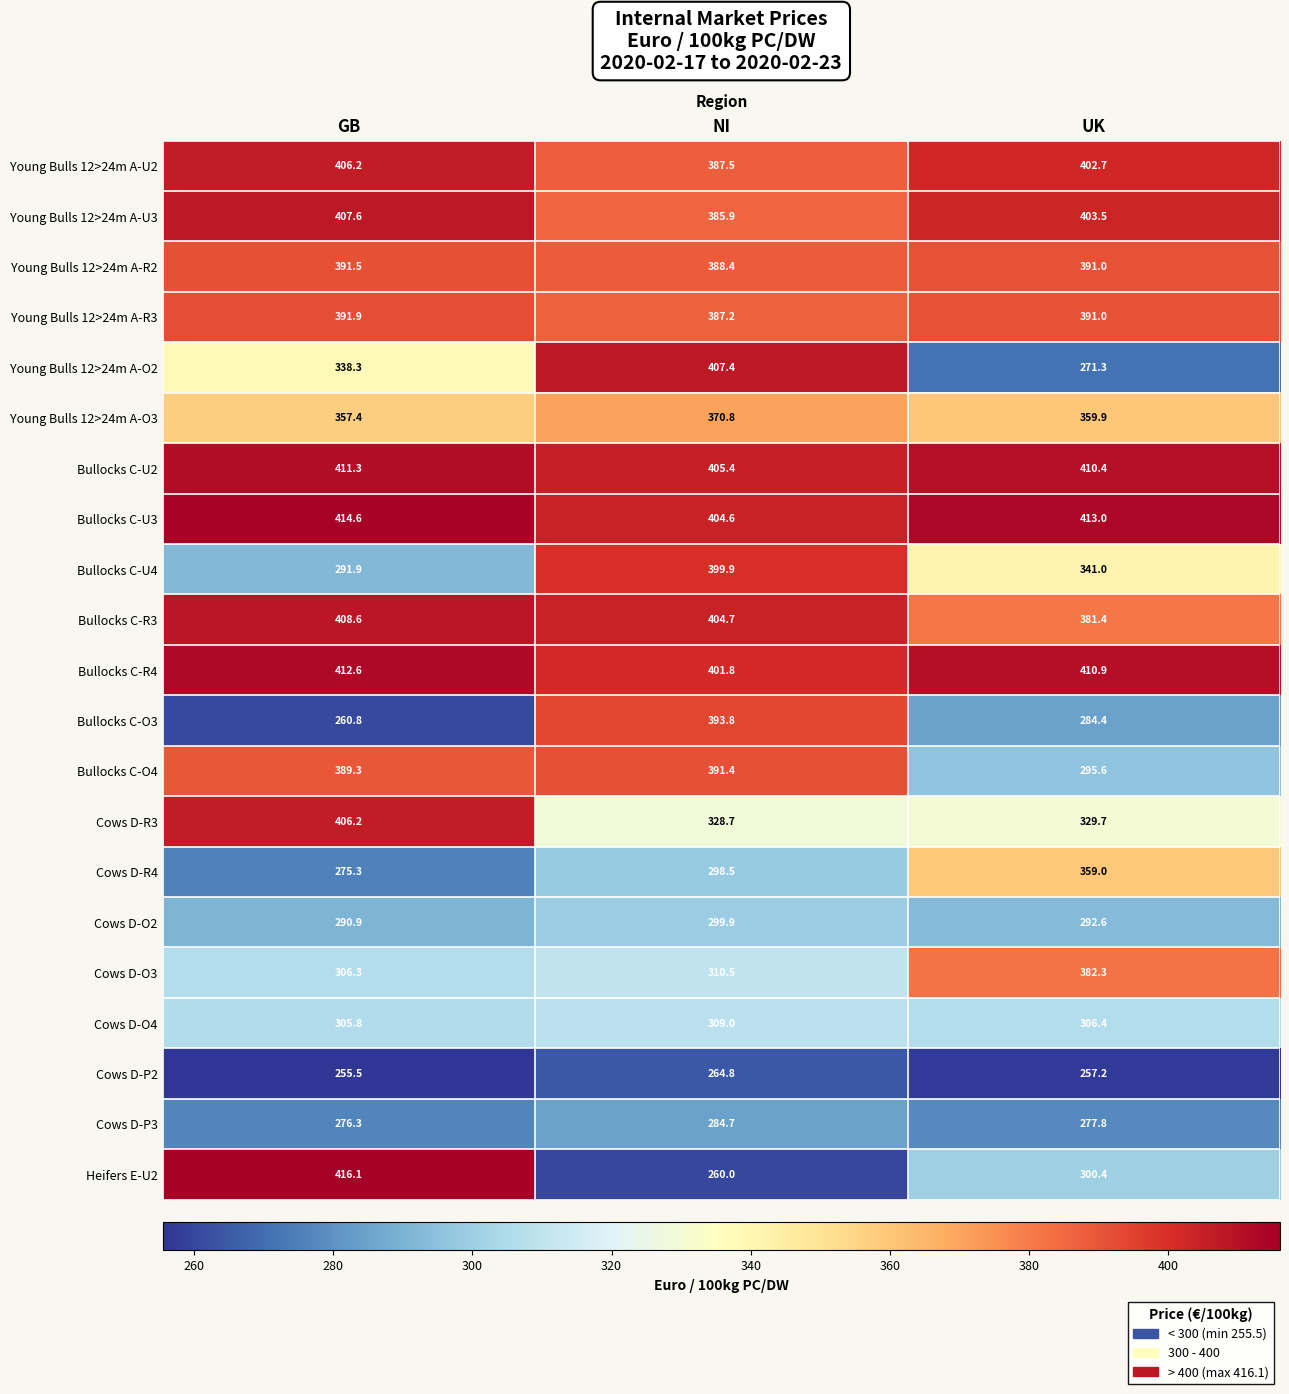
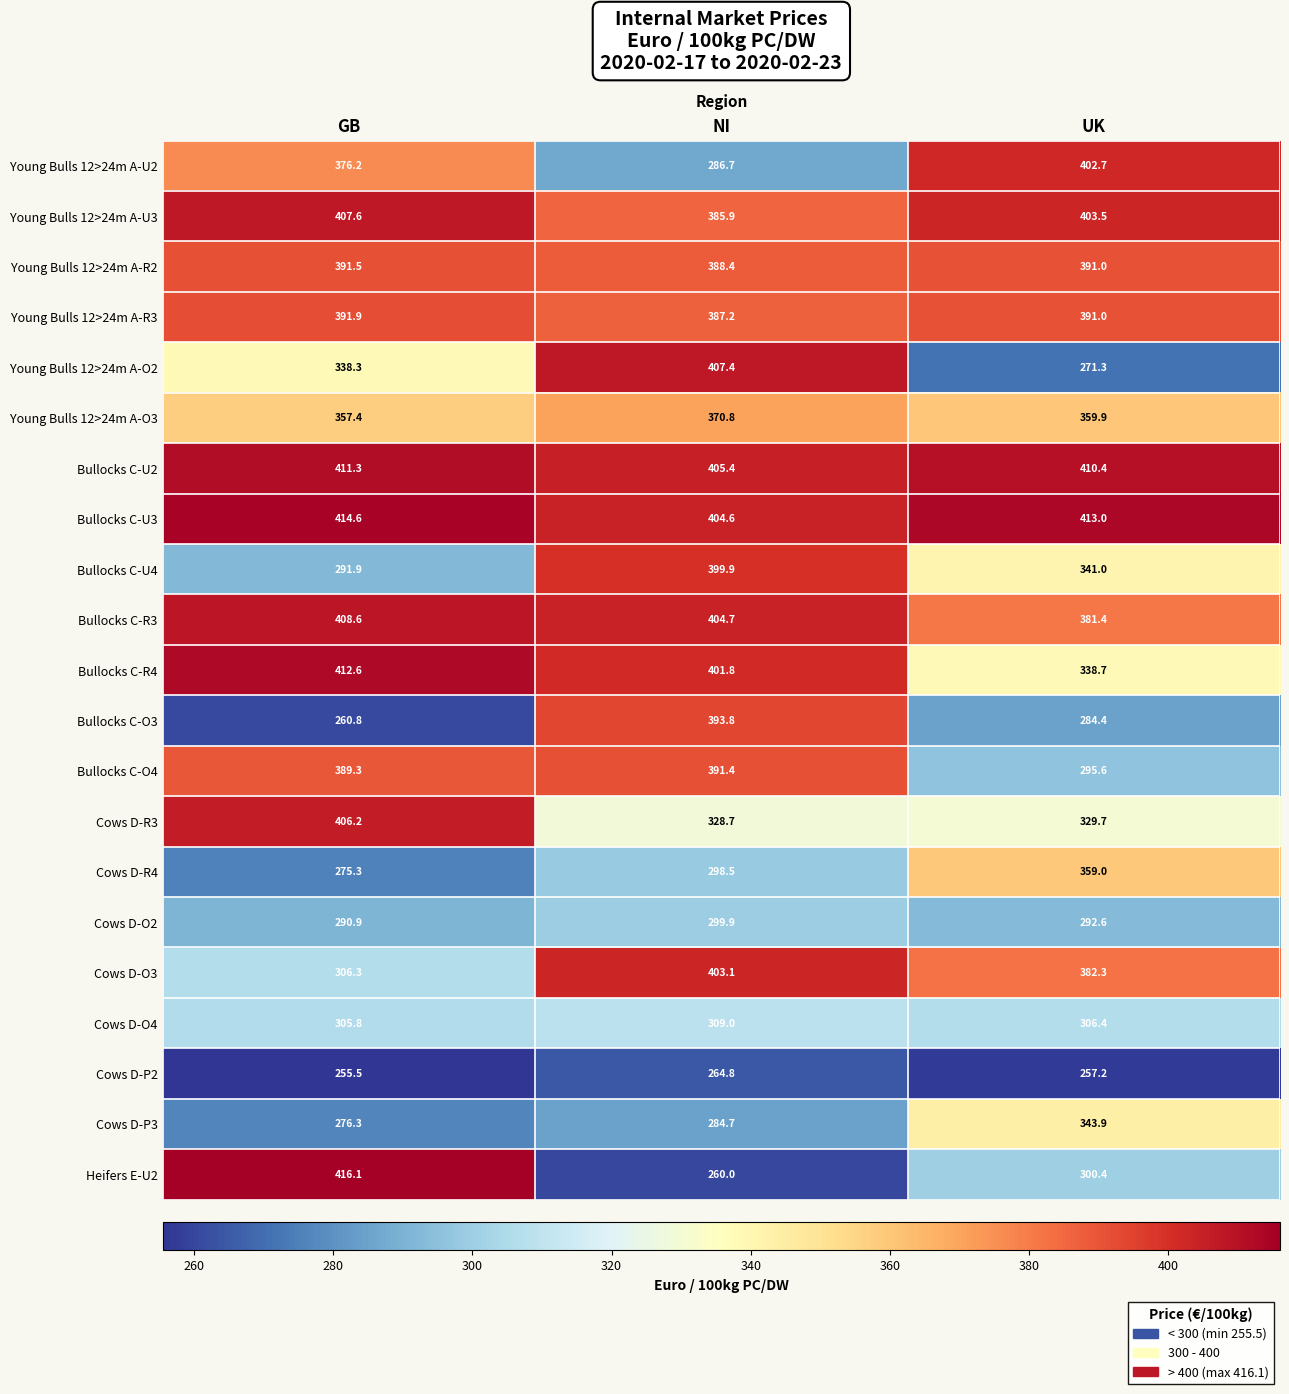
Young Bulls 12>24m A-U2, GB: 406.2 -> 376.2
Young Bulls 12>24m A-U2, NI: 387.5 -> 286.7
Bullocks C-R4, UK: 410.9 -> 338.7
Cows D-O3, NI: 310.5 -> 403.1
Cows D-P3, UK: 277.8 -> 343.9
